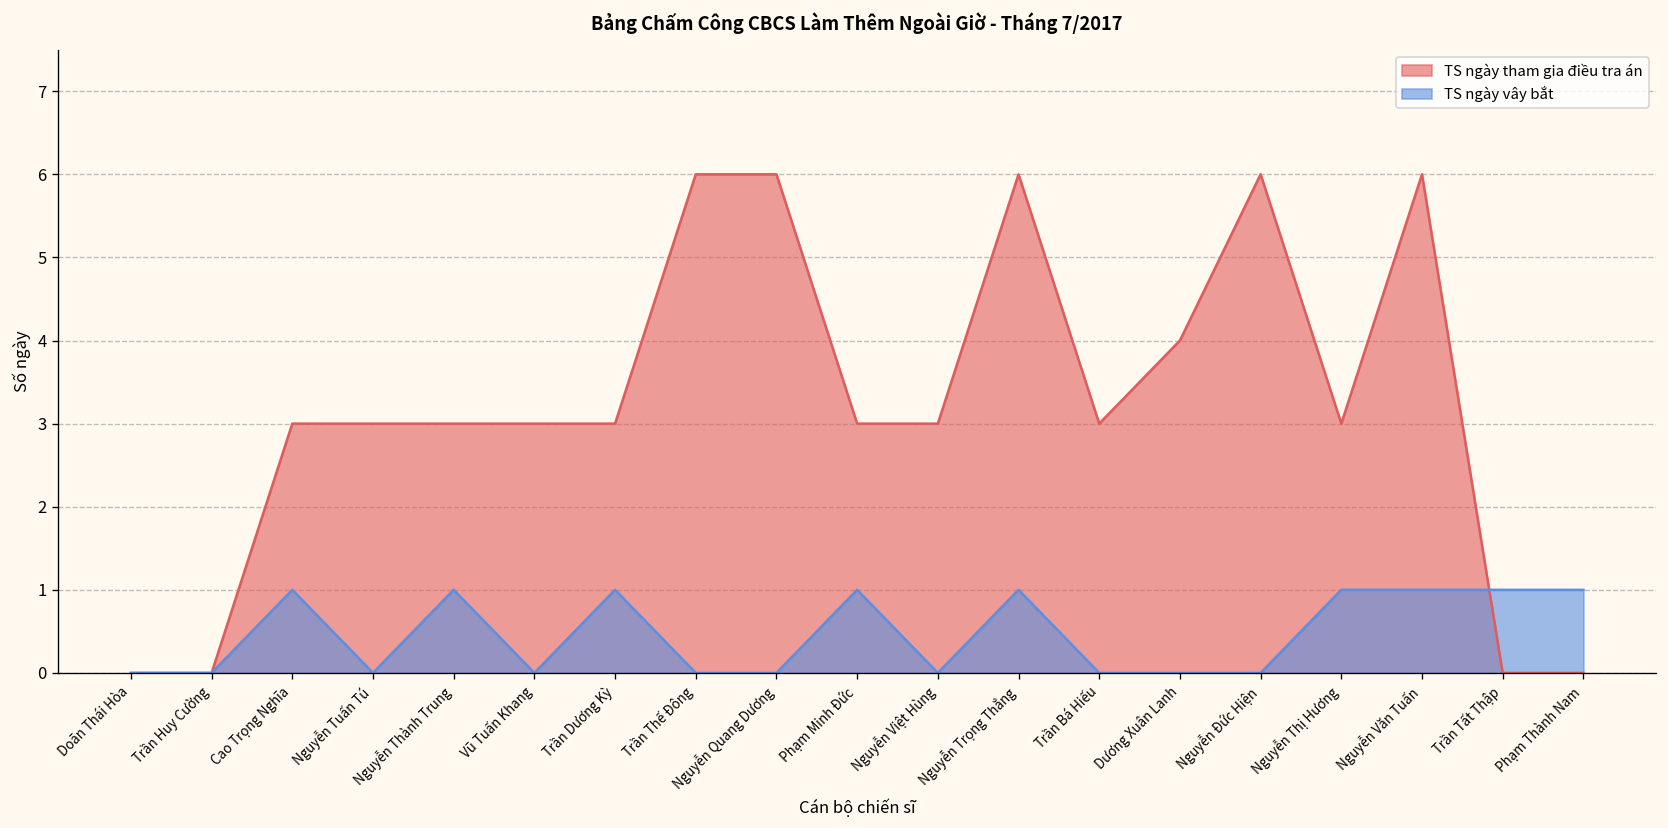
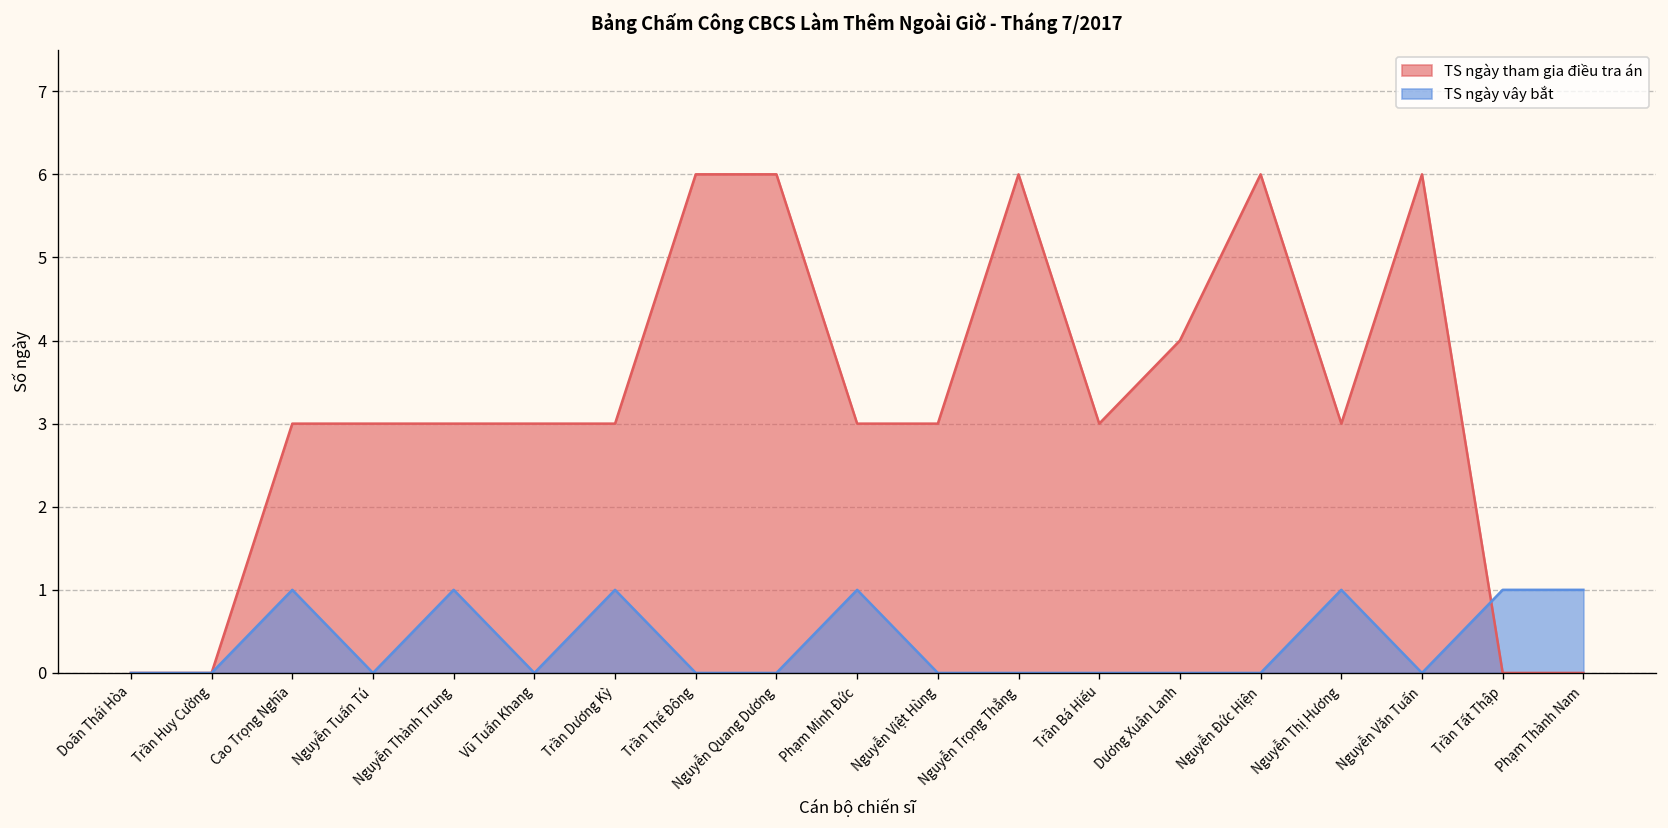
TS ngày vây bắt, Nguyễn Trọng Thắng: 1 -> 0
TS ngày vây bắt, Nguyễn Văn Tuấn: 1 -> 0
